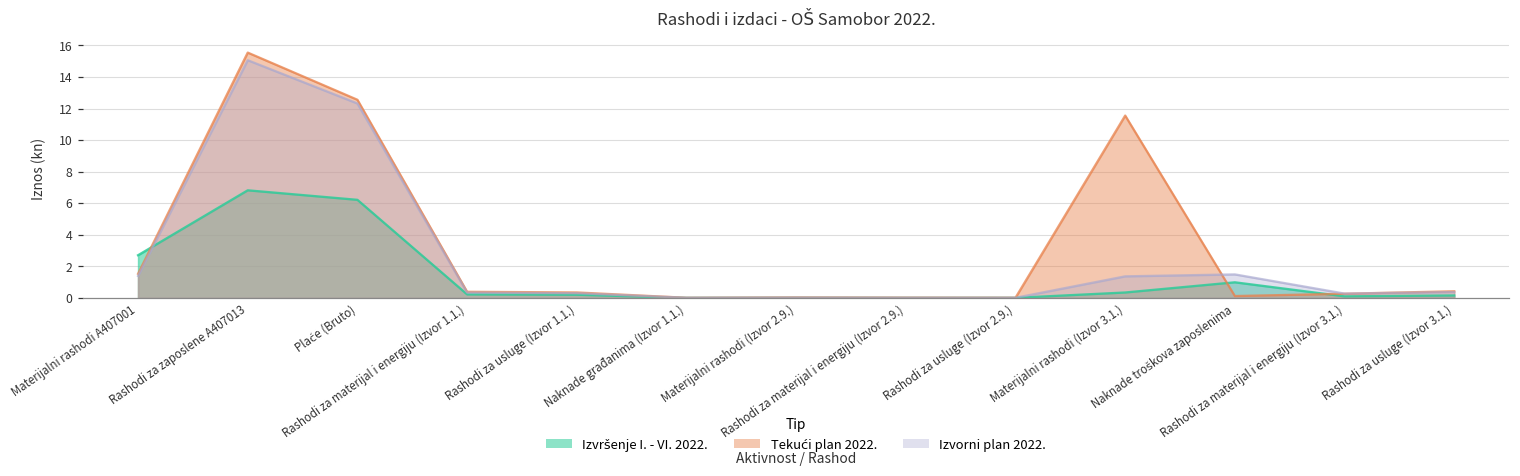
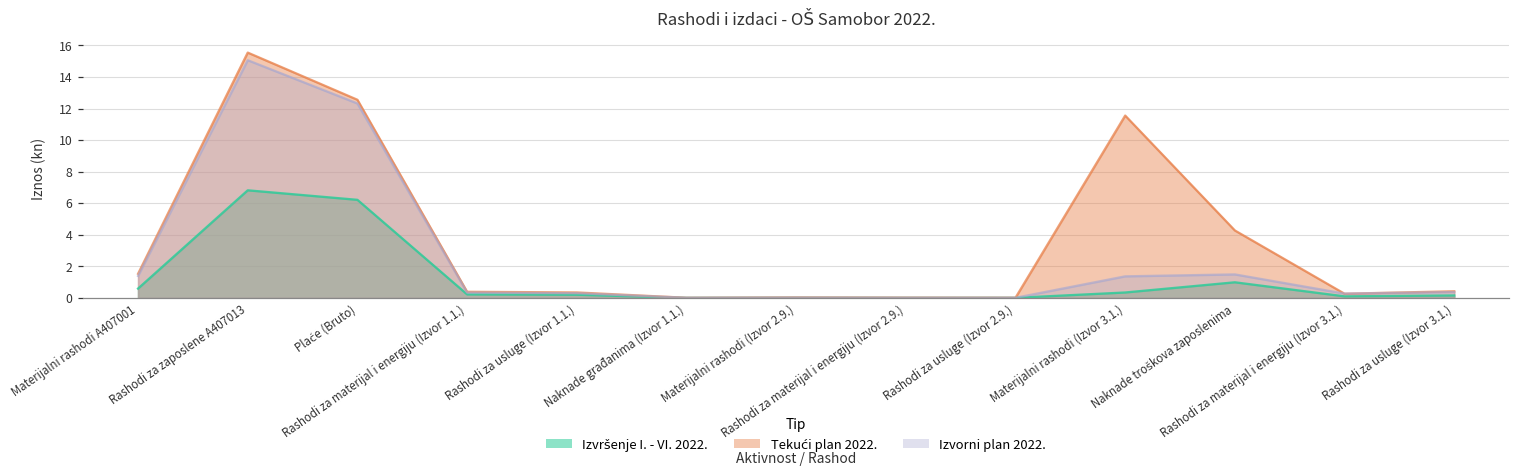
Izvršenje I. - VI. 2022., Materijalni rashodi A407001: 2.7 -> 0.6
Tekući plan 2022., Naknade troškova zaposlenima: 0.1 -> 4.3
